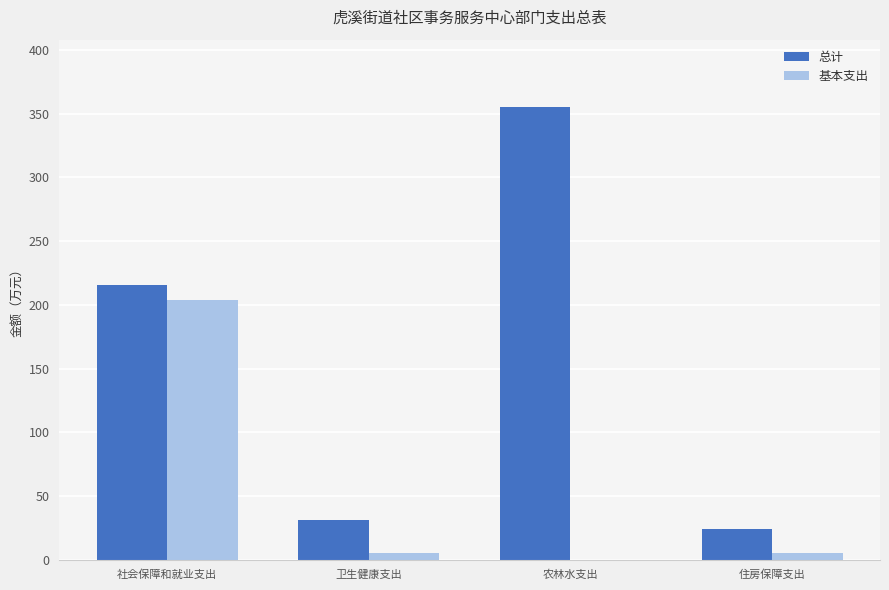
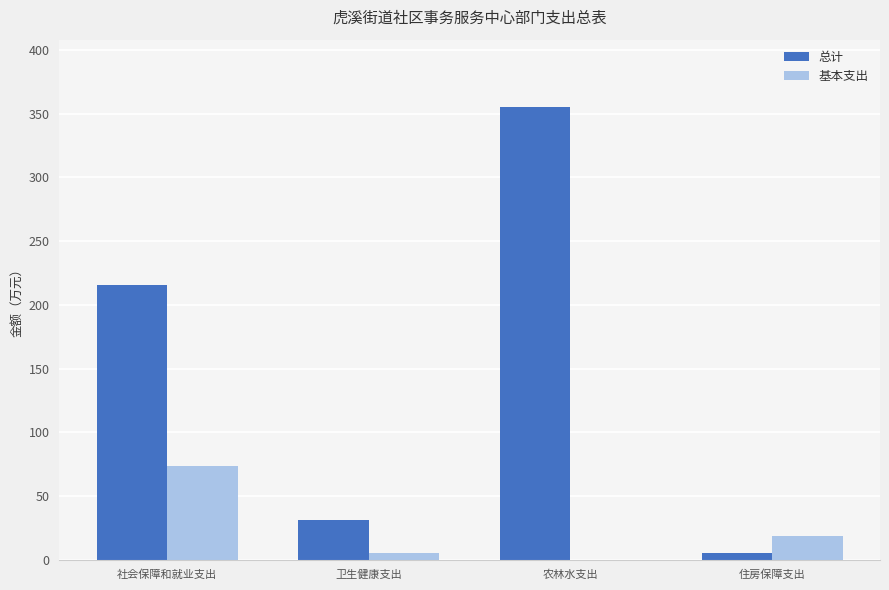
基本支出, 社会保障和就业支出: 204 -> 74
总计, 住房保障支出: 24 -> 5
基本支出, 住房保障支出: 5 -> 18
